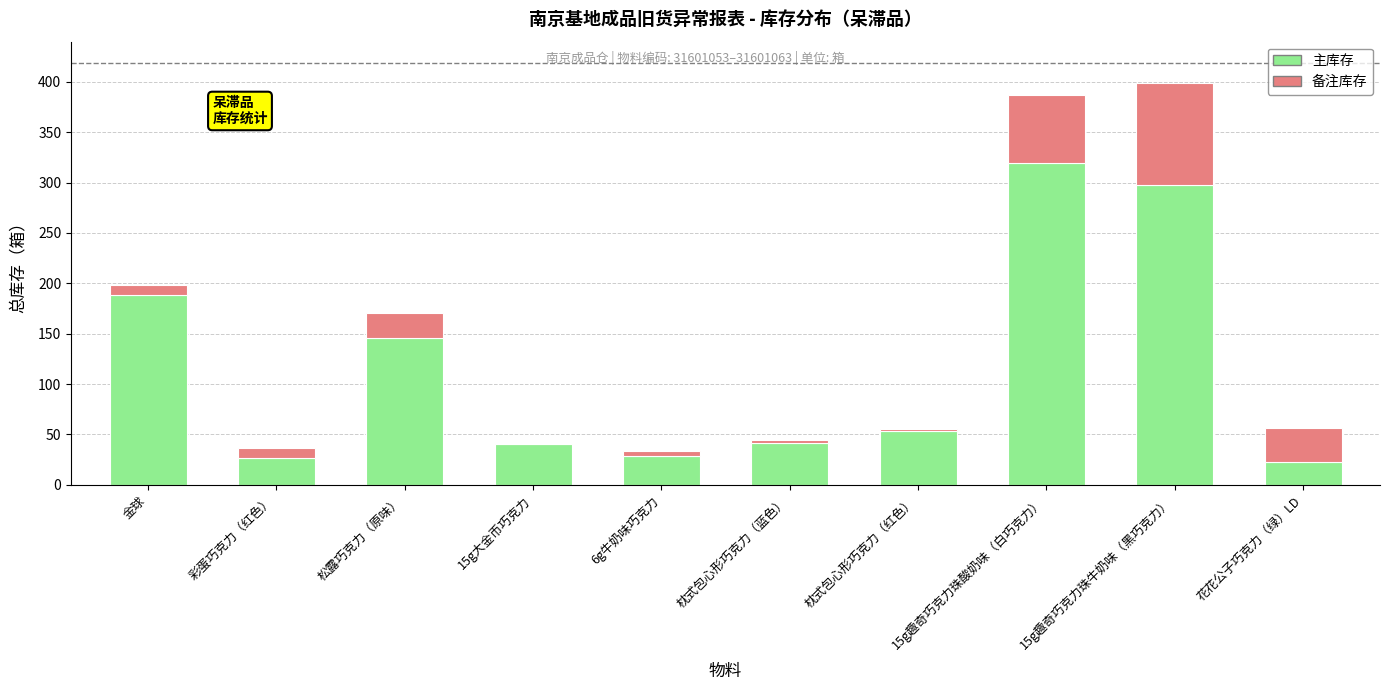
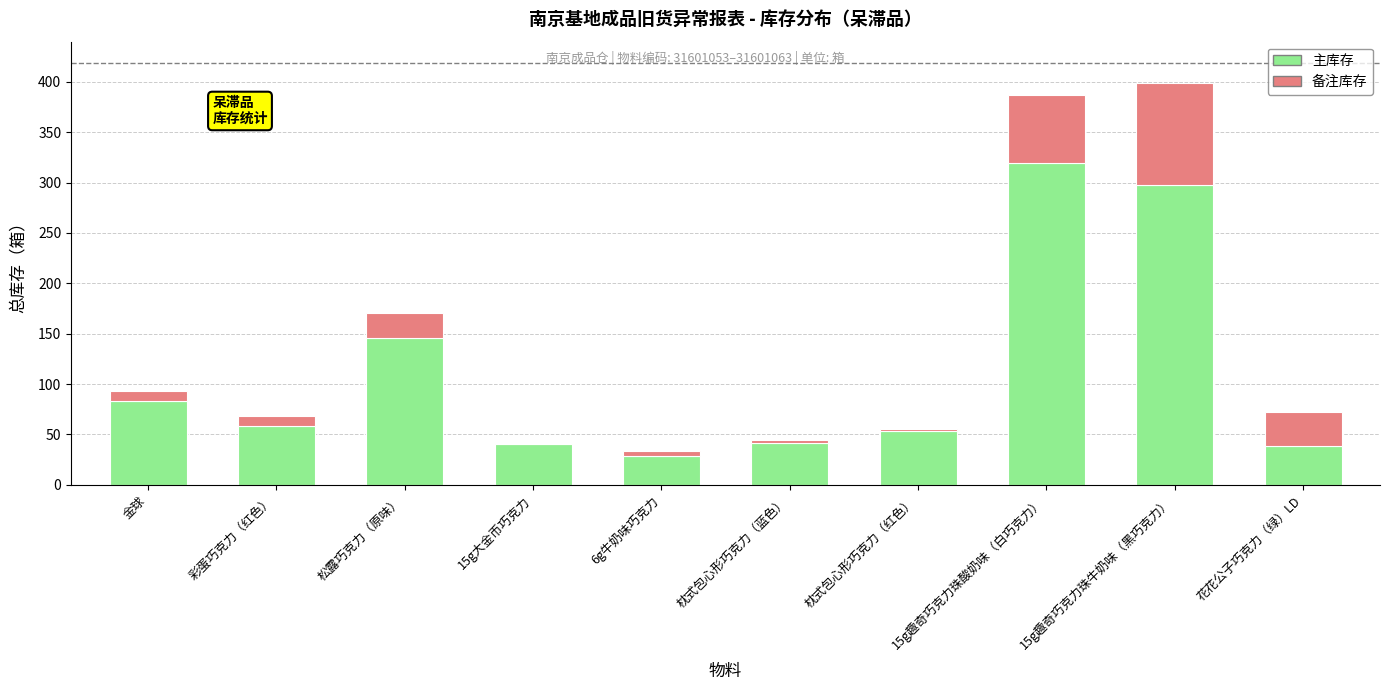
主库存, 金球: 188 -> 83
主库存, 彩蛋巧克力（红色）: 27 -> 58
主库存, 花花公子巧克力（绿）LD: 23 -> 39
